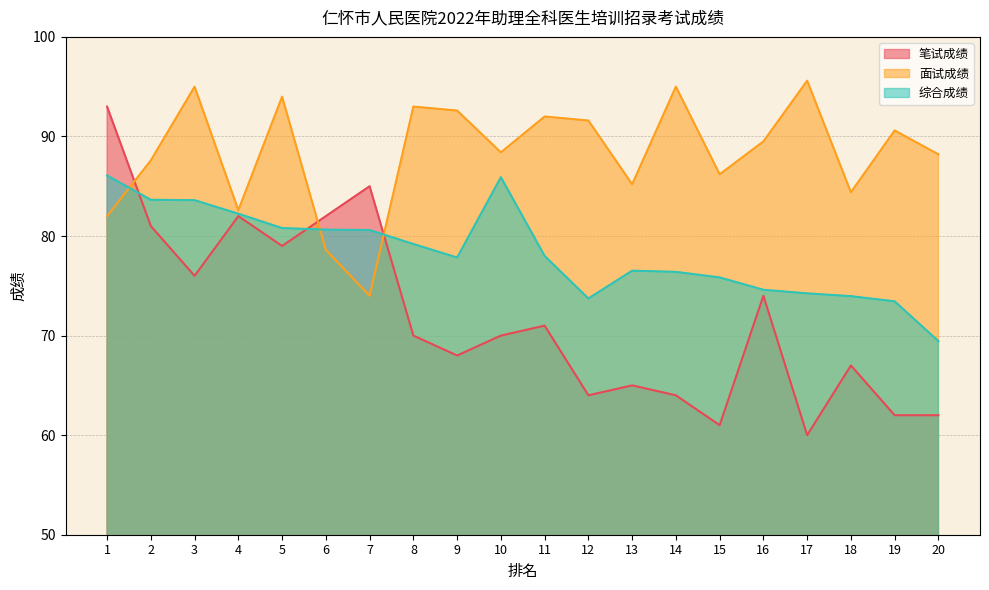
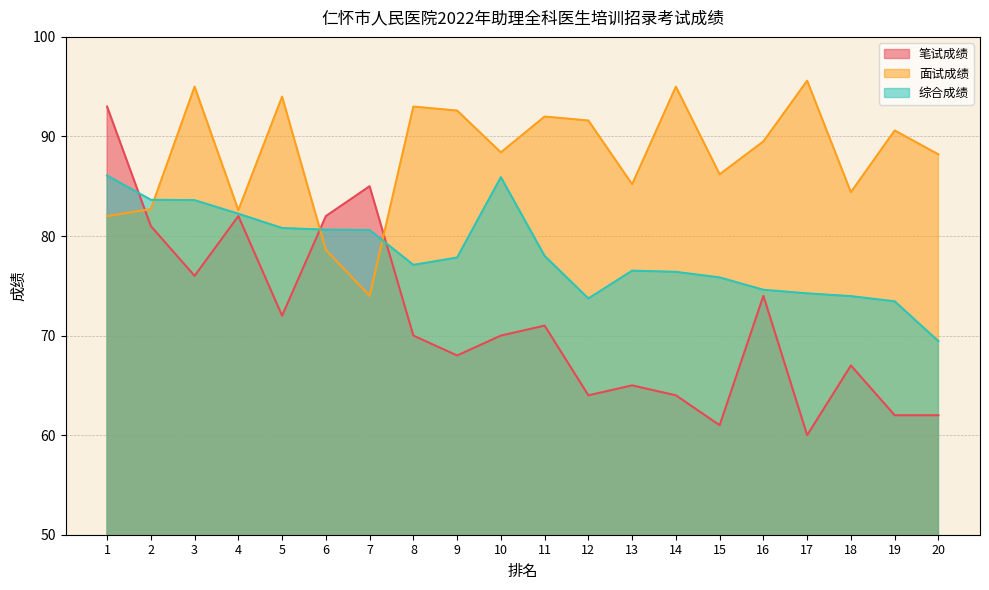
面试成绩, 2: 88 -> 83
笔试成绩, 5: 79 -> 72
综合成绩, 8: 79 -> 77
